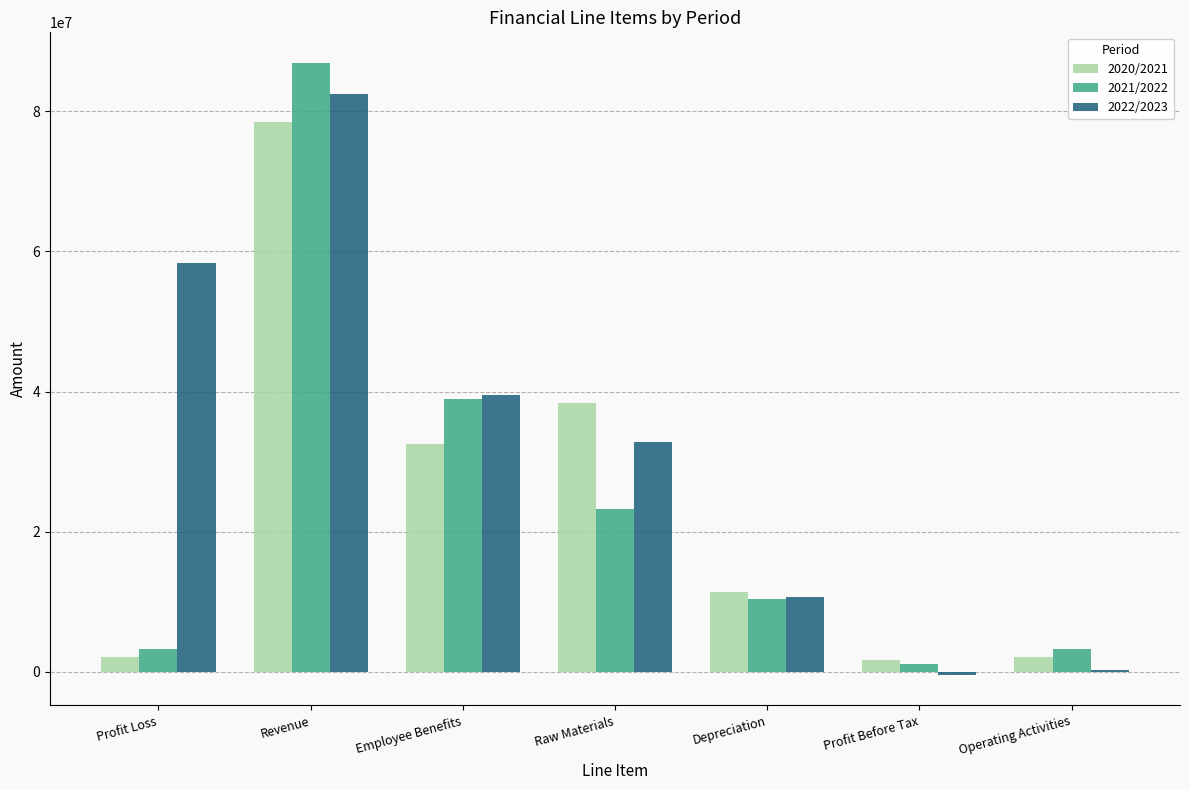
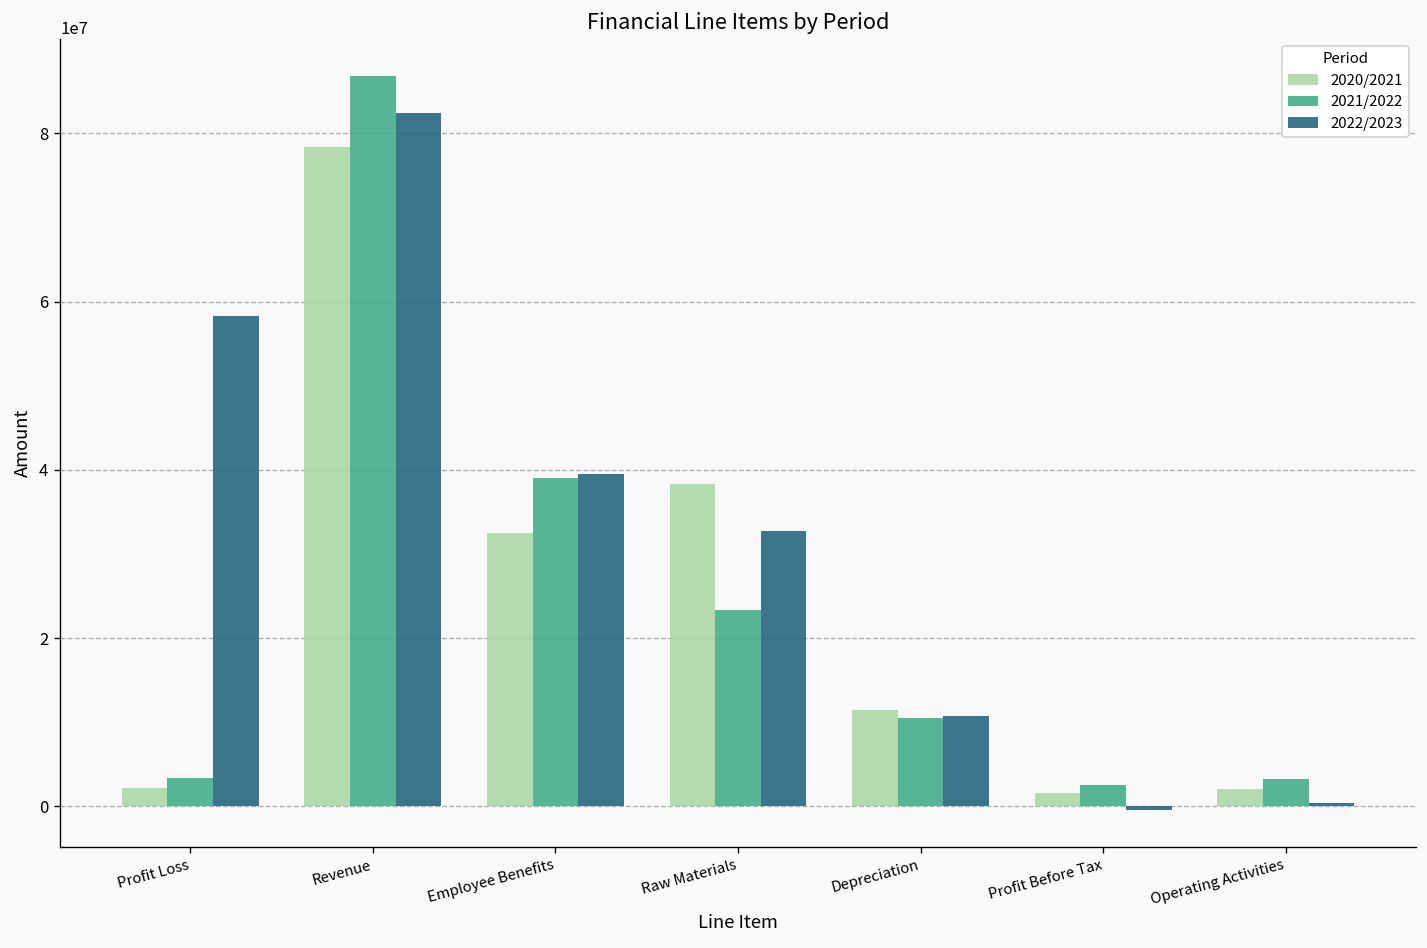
2021/2022, Profit Before Tax: 1000000 -> 3000000
